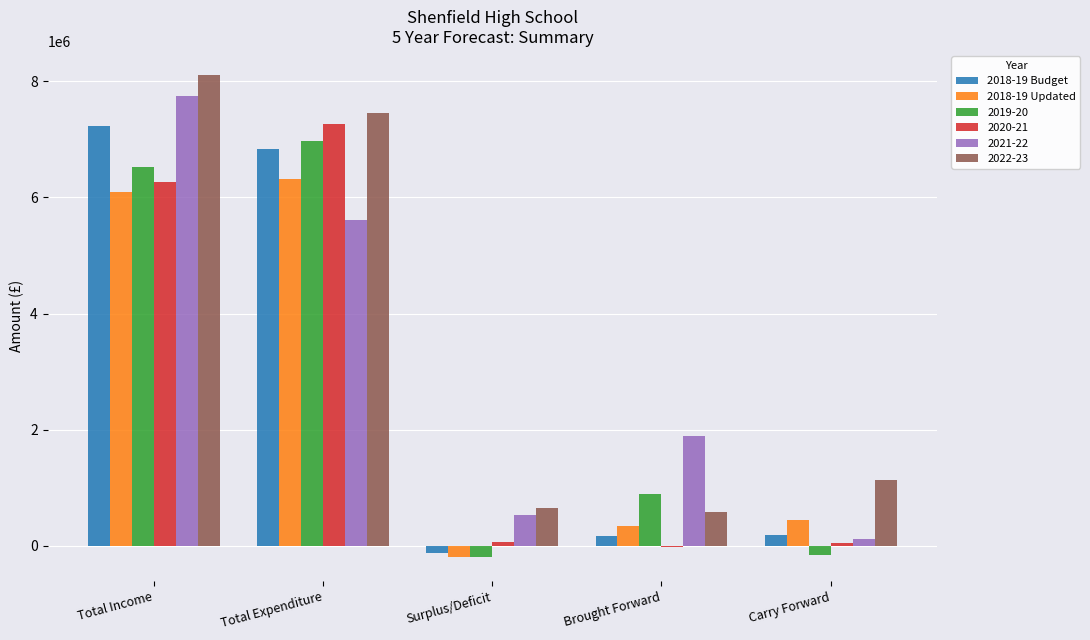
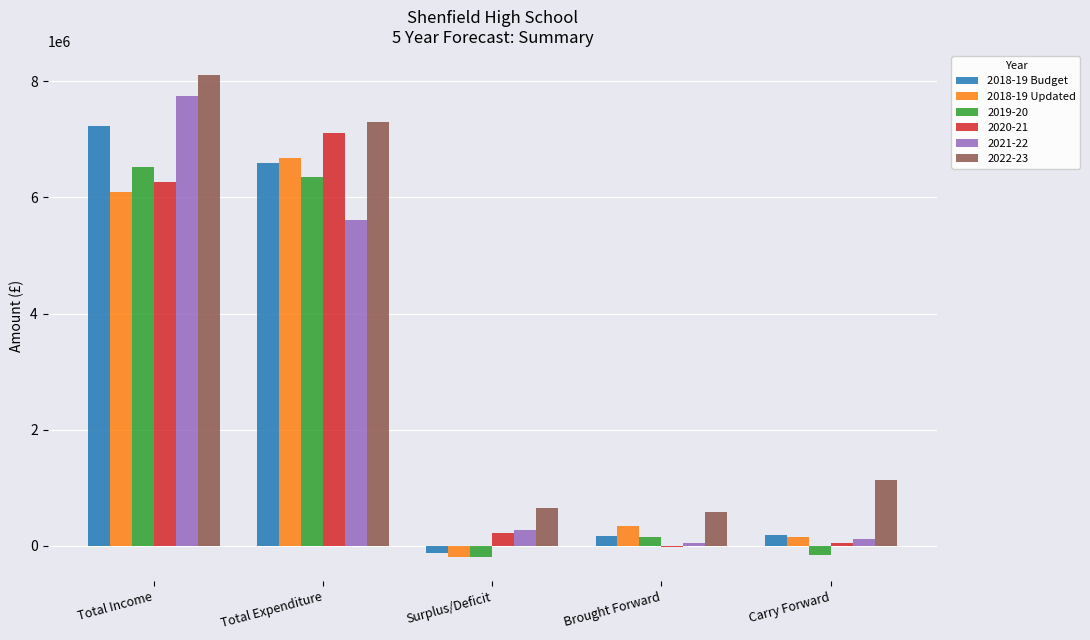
2018-19 Budget, Total Expenditure: 6800000 -> 6600000
2018-19 Updated, Total Expenditure: 6300000 -> 6700000
2019-20, Total Expenditure: 7000000 -> 6300000
2020-21, Total Expenditure: 7300000 -> 7100000
2022-23, Total Expenditure: 7400000 -> 7300000
2020-21, Surplus/Deficit: 100000 -> 200000
2021-22, Surplus/Deficit: 500000 -> 300000
2019-20, Brought Forward: 900000 -> 200000
2021-22, Brought Forward: 1900000 -> 100000
2018-19 Updated, Carry Forward: 400000 -> 200000
